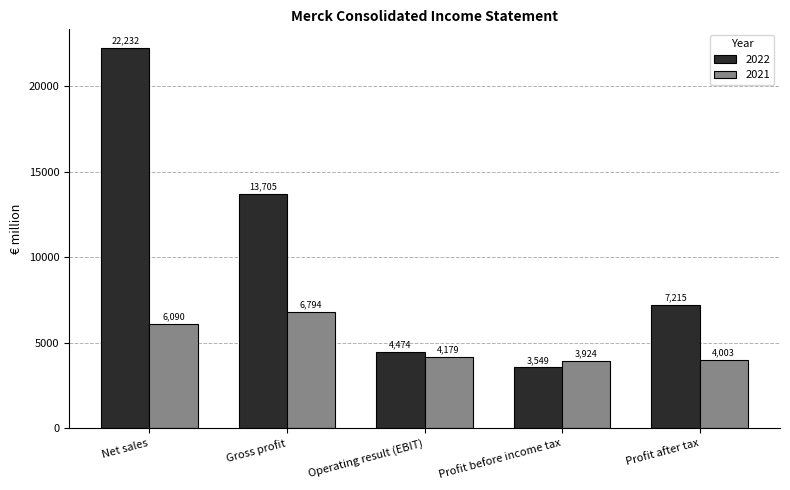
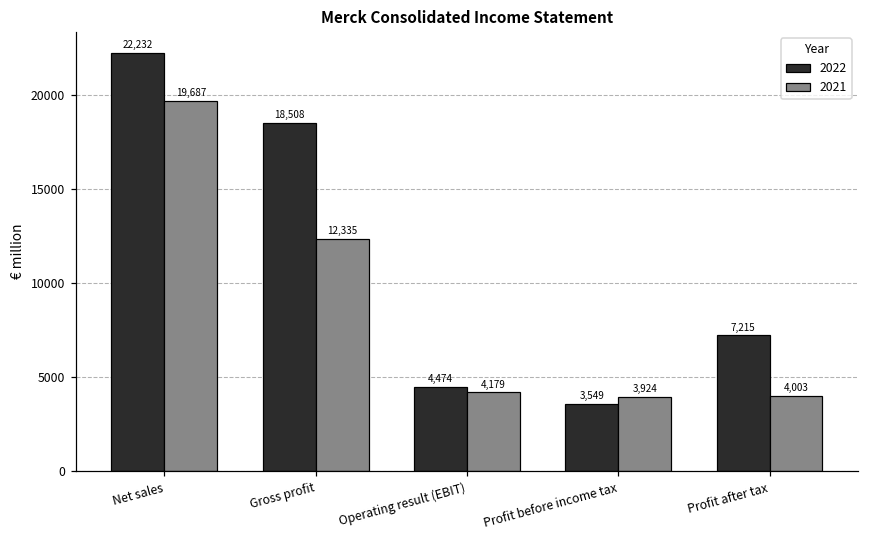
2021, Net sales: 6,090 -> 19,687
2022, Gross profit: 13,705 -> 18,508
2021, Gross profit: 6,794 -> 12,335
